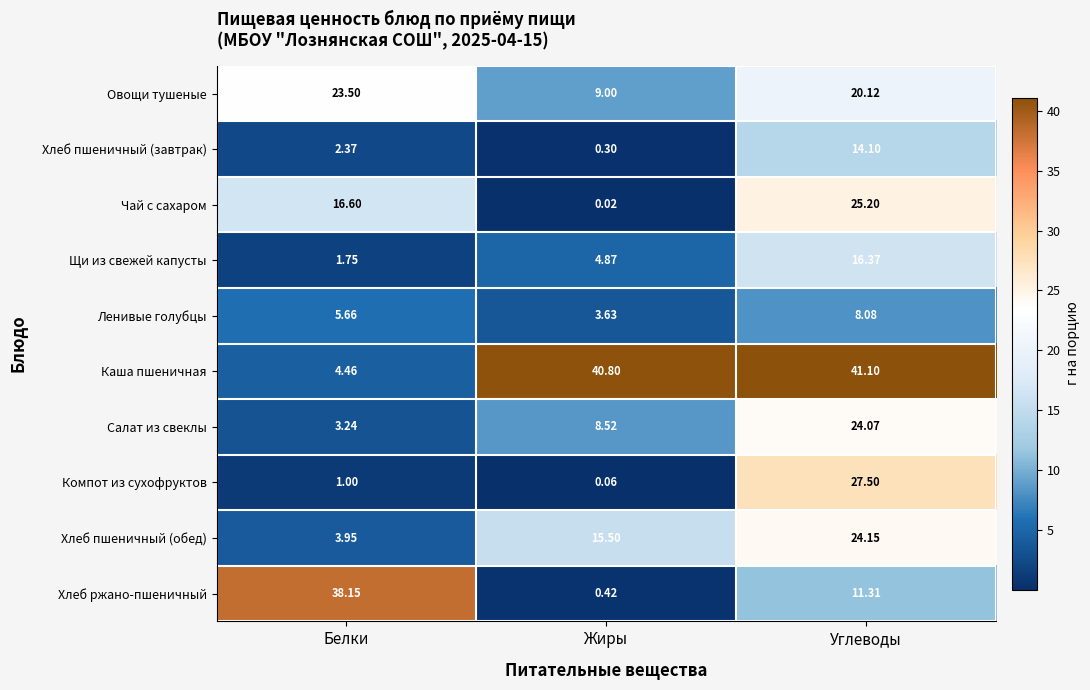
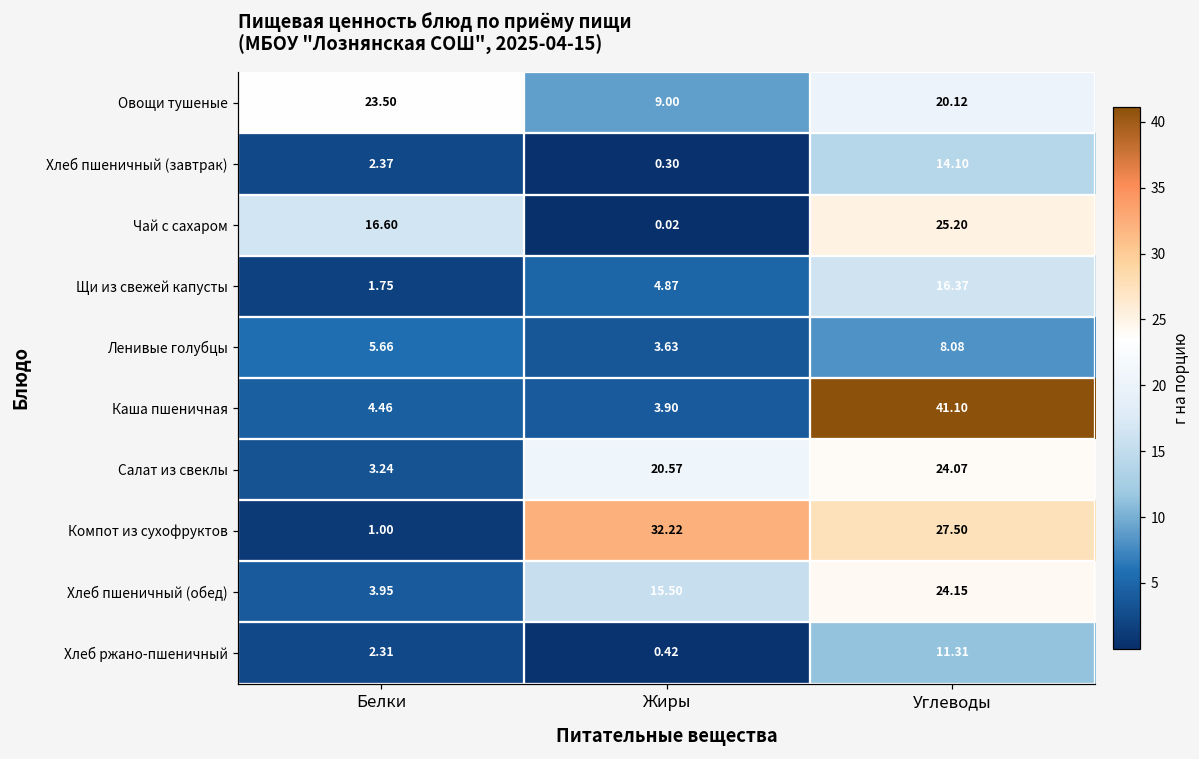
Каша пшеничная, Жиры: 40.80 -> 3.90
Салат из свеклы, Жиры: 8.52 -> 20.57
Компот из сухофруктов, Жиры: 0.06 -> 32.22
Хлеб ржано-пшеничный, Белки: 38.15 -> 2.31
